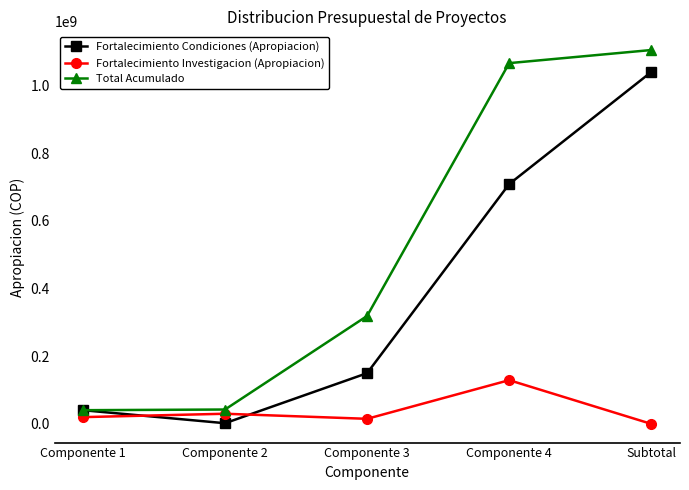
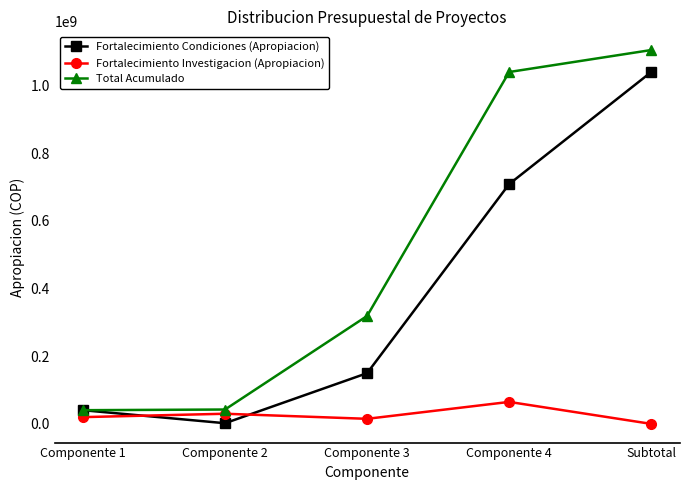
Fortalecimiento Investigacion (Apropiacion), Componente 4: 130000000 -> 70000000
Total Acumulado, Componente 4: 1070000000 -> 1040000000
